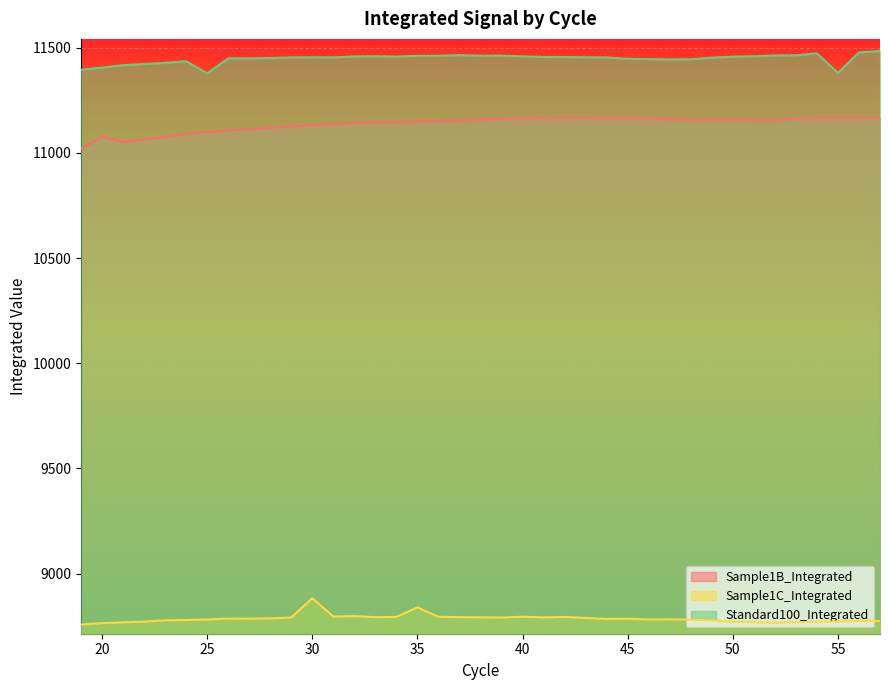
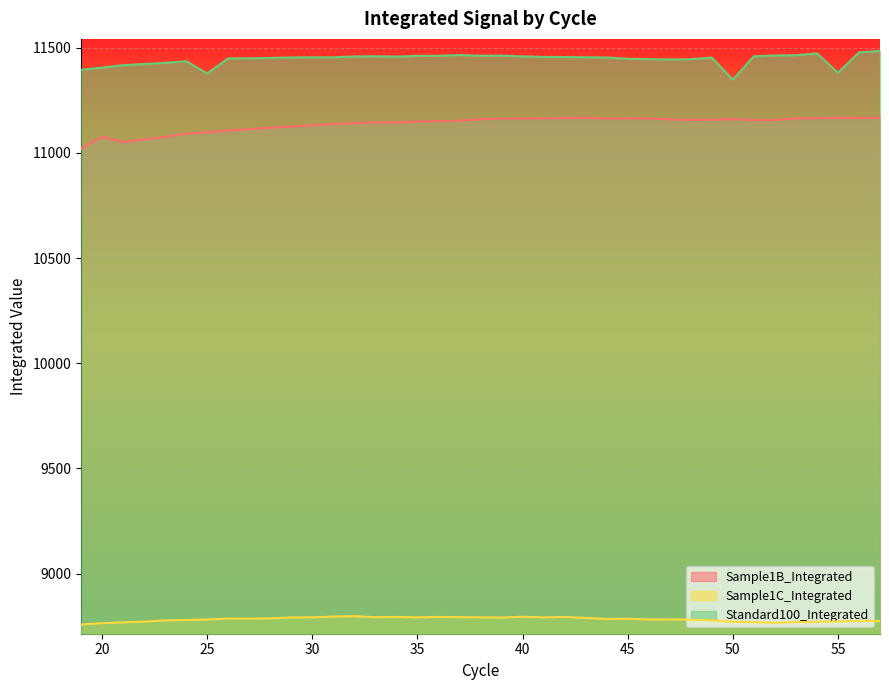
Sample1C_Integrated, 30: 8880 -> 8790
Sample1C_Integrated, 35: 8840 -> 8790
Standard100_Integrated, 50: 11460 -> 11350
